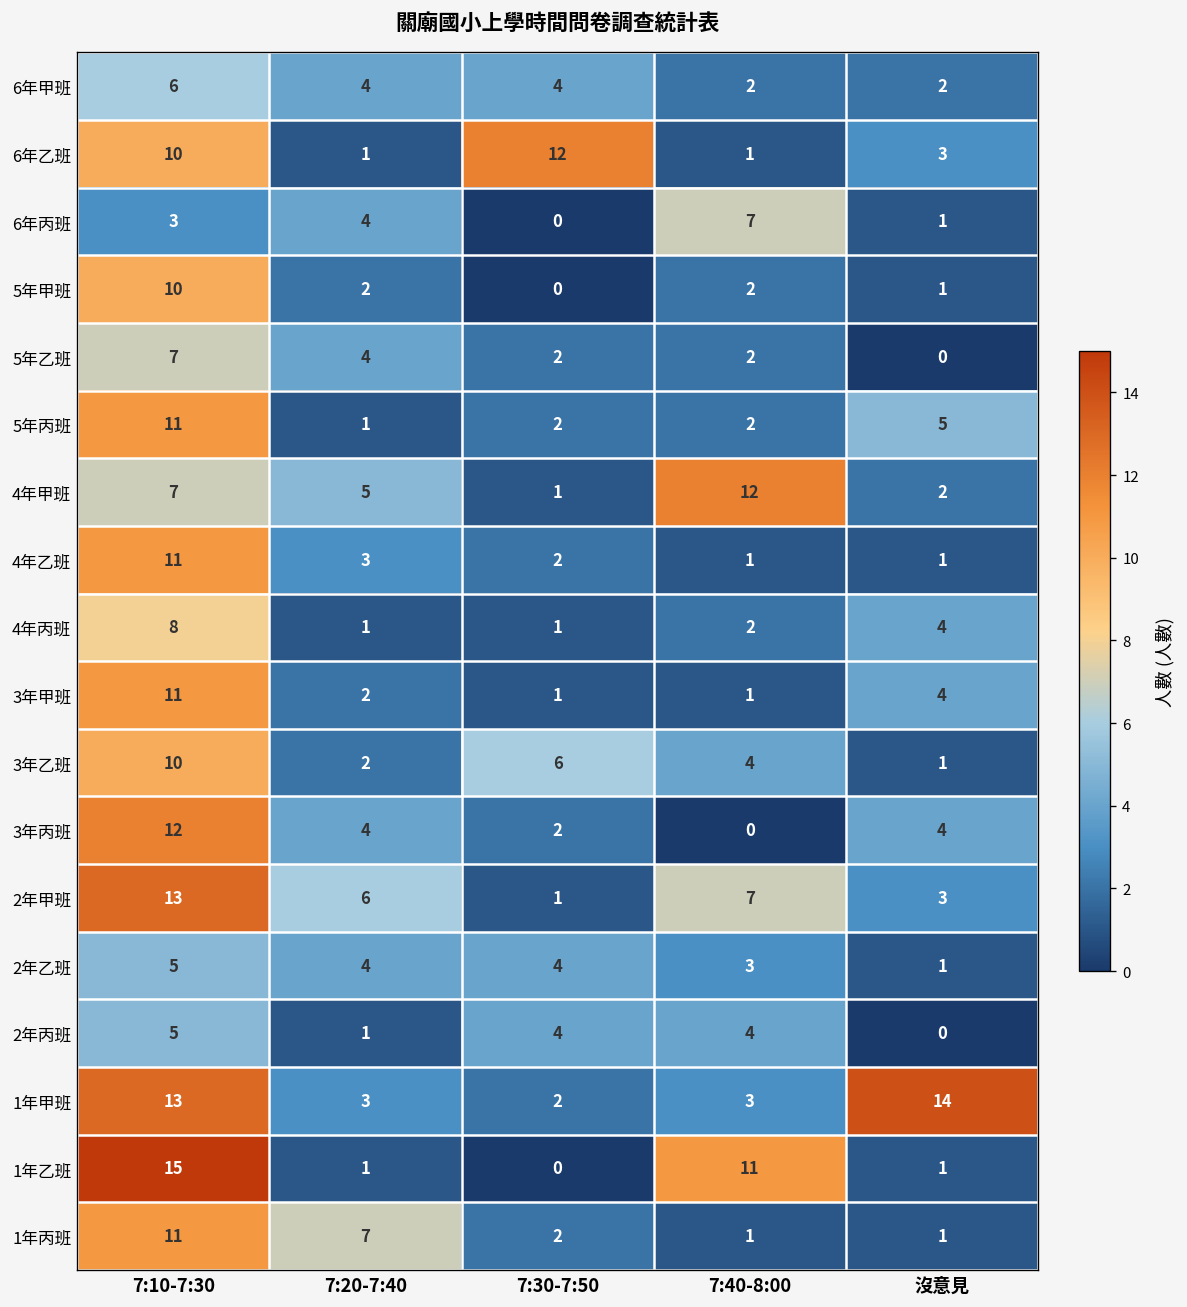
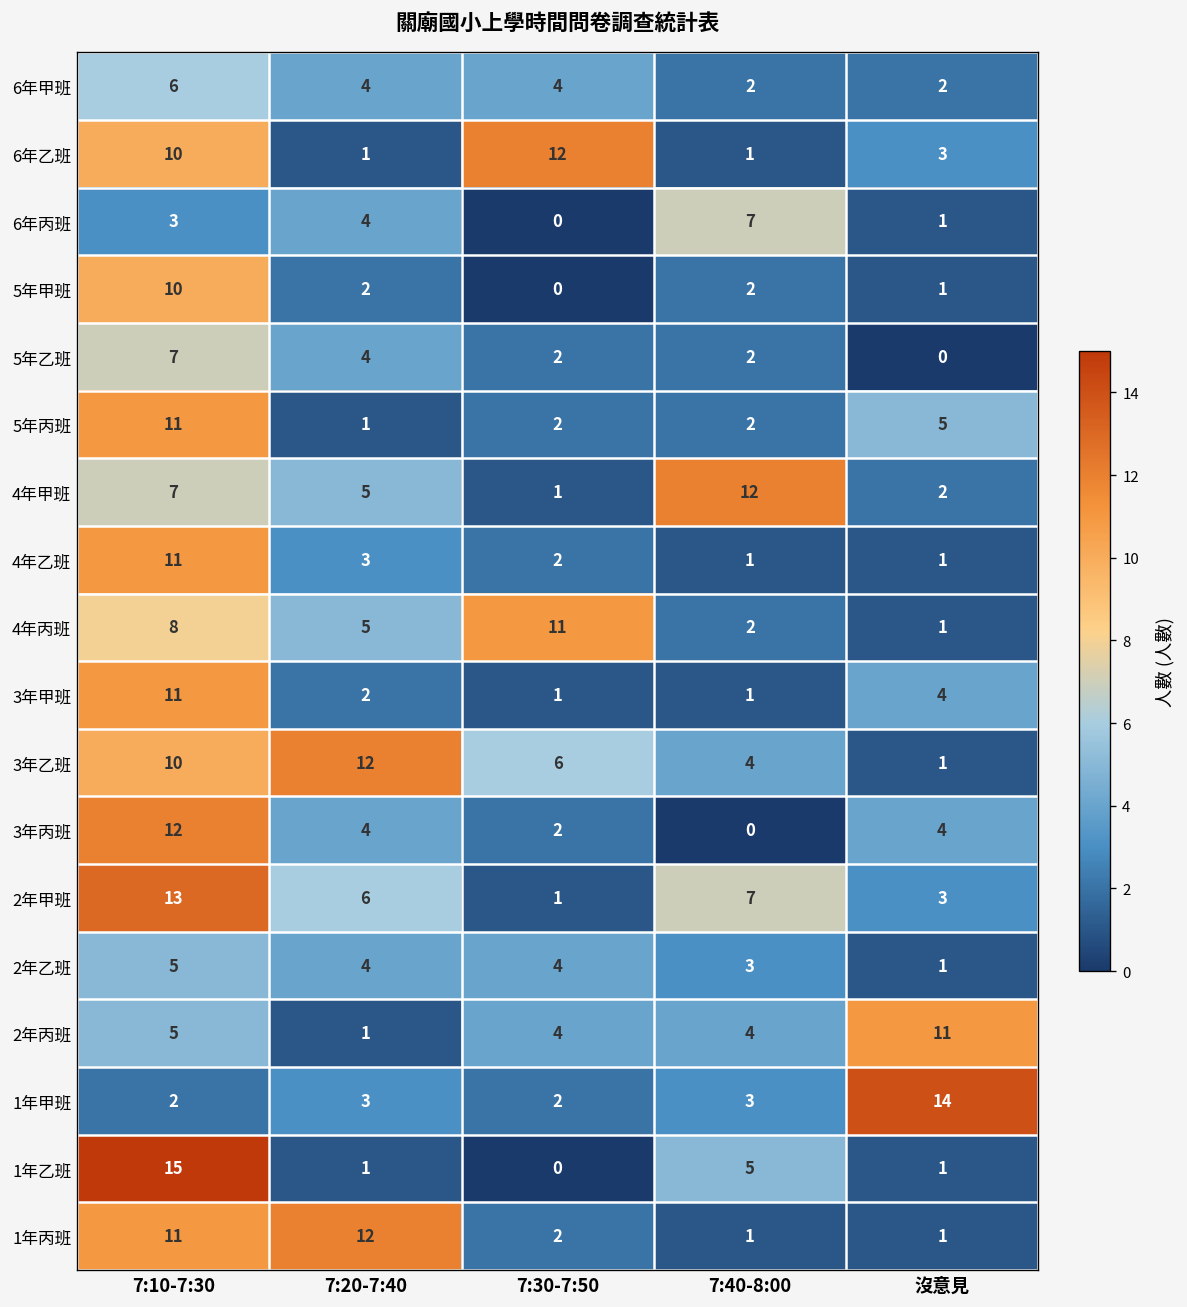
4年丙班, 7:20-7:40: 1 -> 5
4年丙班, 7:30-7:50: 1 -> 11
4年丙班, 沒意見: 4 -> 1
3年乙班, 7:20-7:40: 2 -> 12
2年丙班, 沒意見: 0 -> 11
1年甲班, 7:10-7:30: 13 -> 2
1年乙班, 7:40-8:00: 11 -> 5
1年丙班, 7:20-7:40: 7 -> 12
